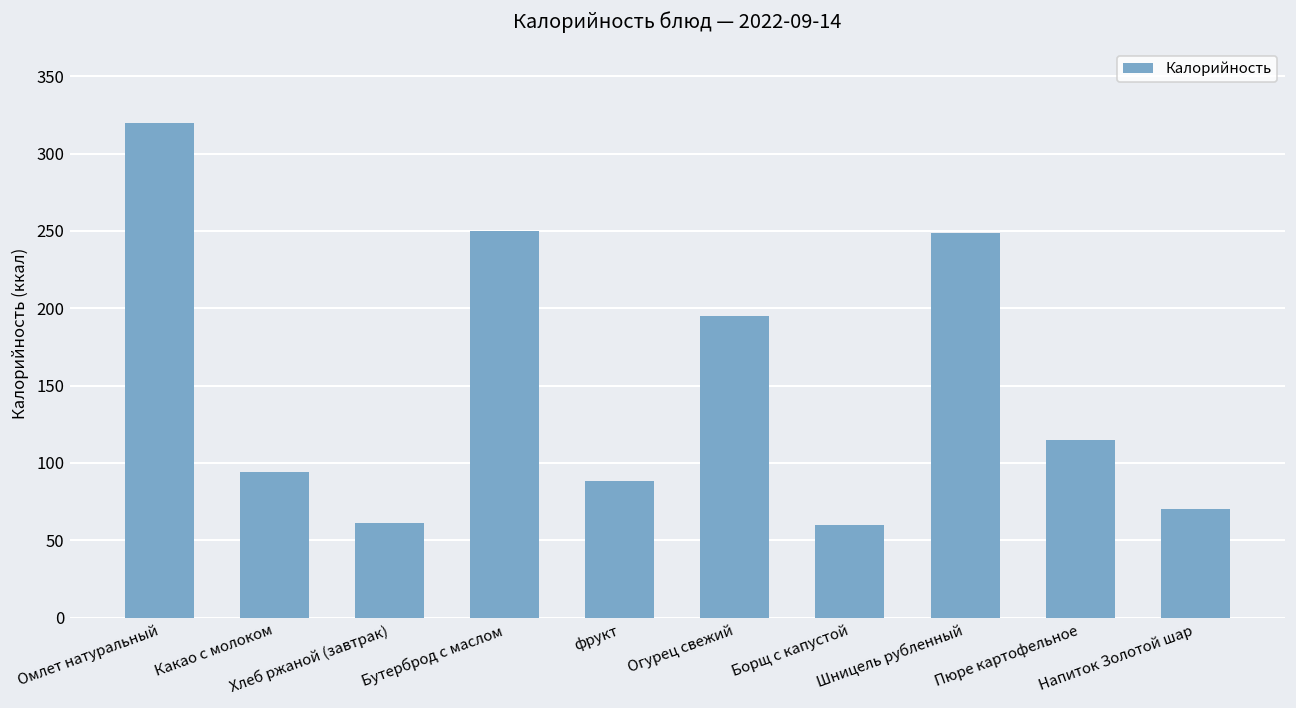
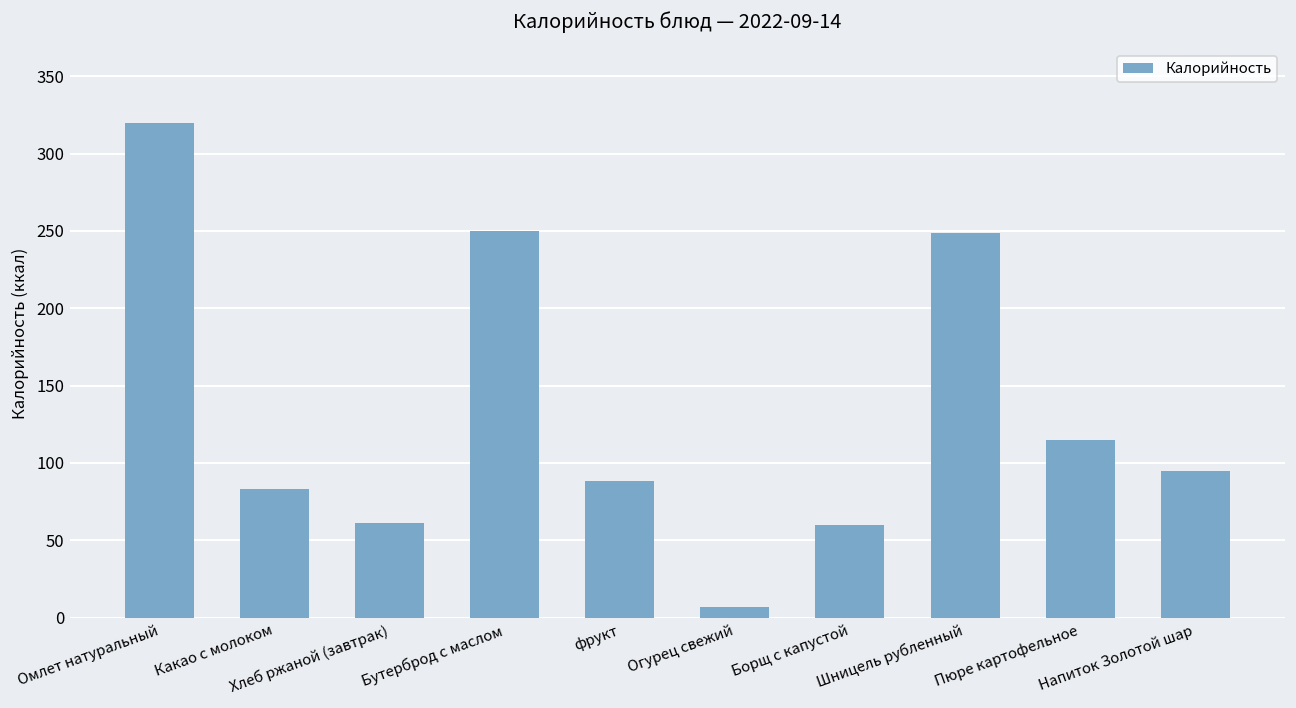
Какао с молоком: 94 -> 83
Огурец свежий: 195 -> 7
Напиток Золотой шар: 70 -> 95
